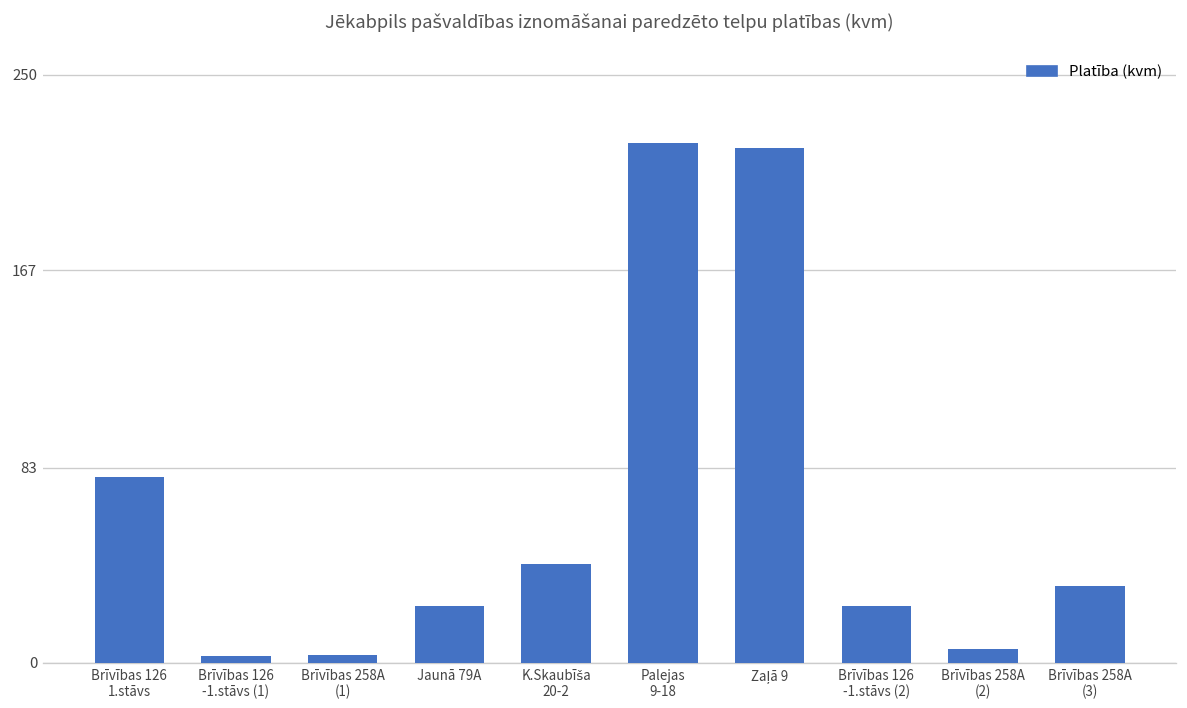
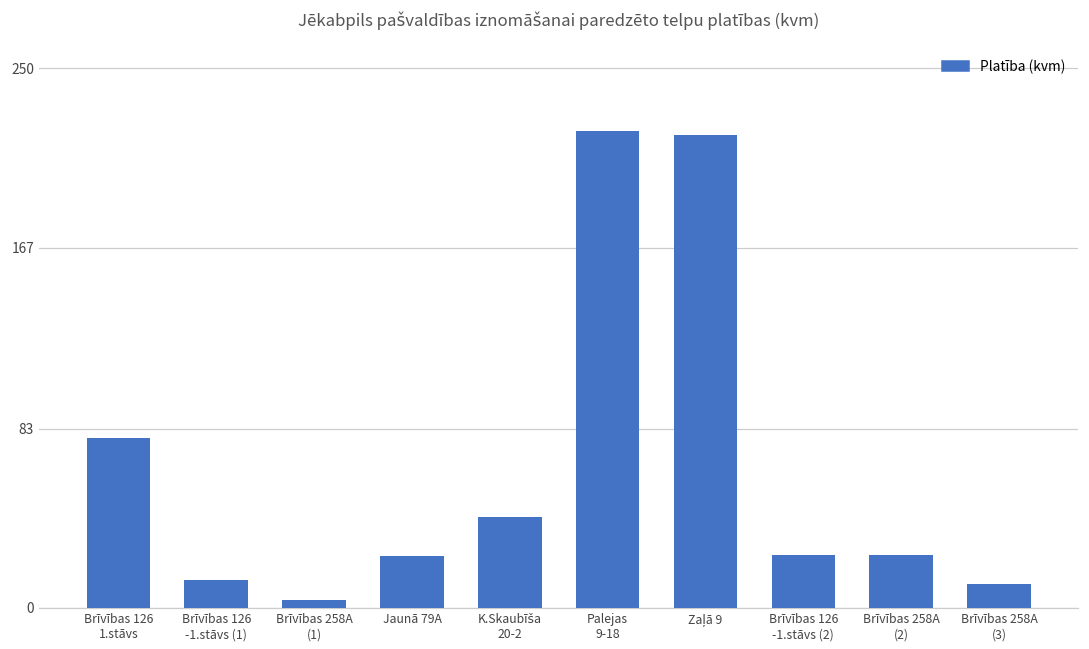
Brīvības 126 -1.stāvs (1): 3 -> 13
Brīvības 258A (2): 6 -> 24
Brīvības 258A (3): 33 -> 11
